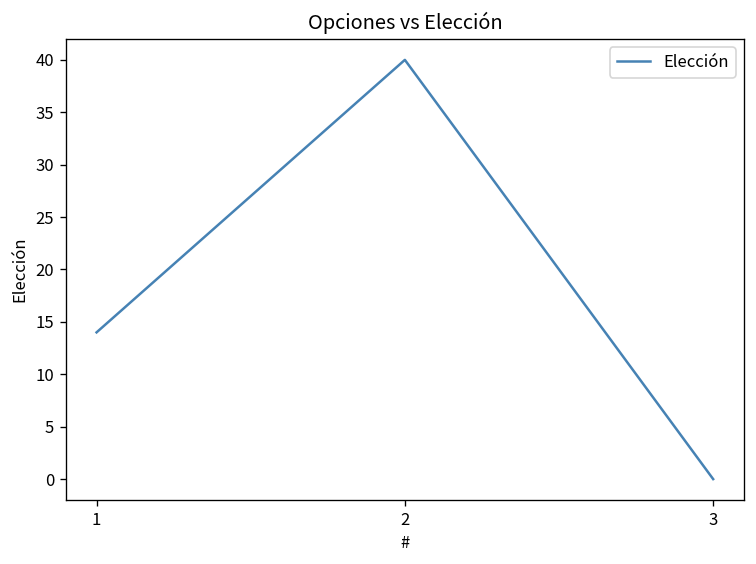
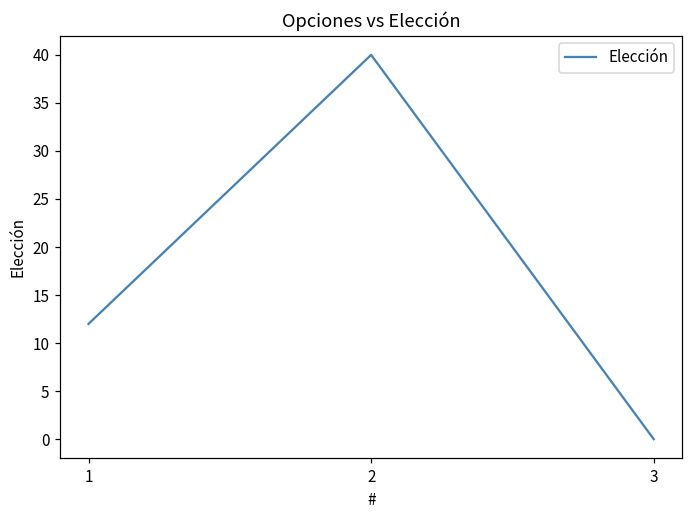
1: 14 -> 12
